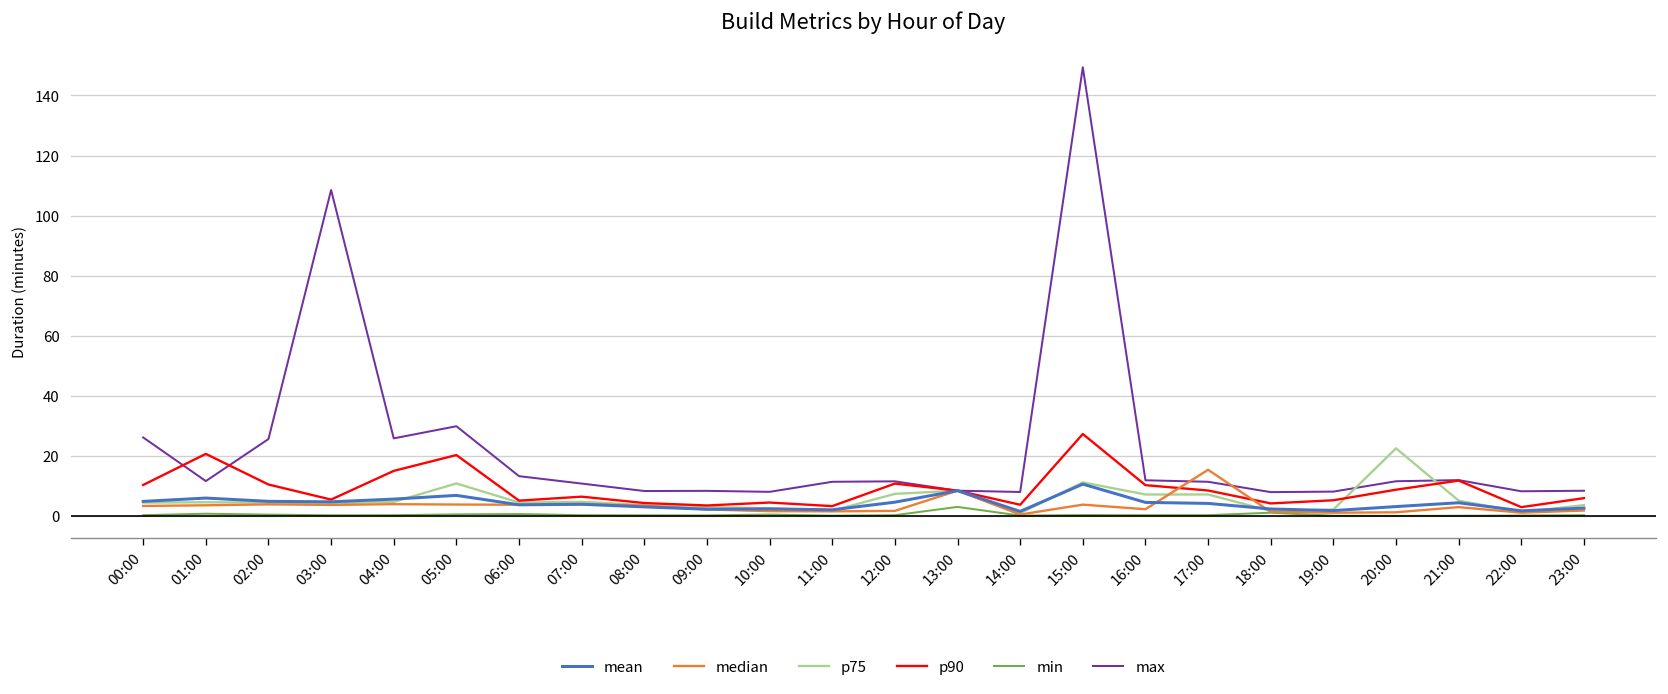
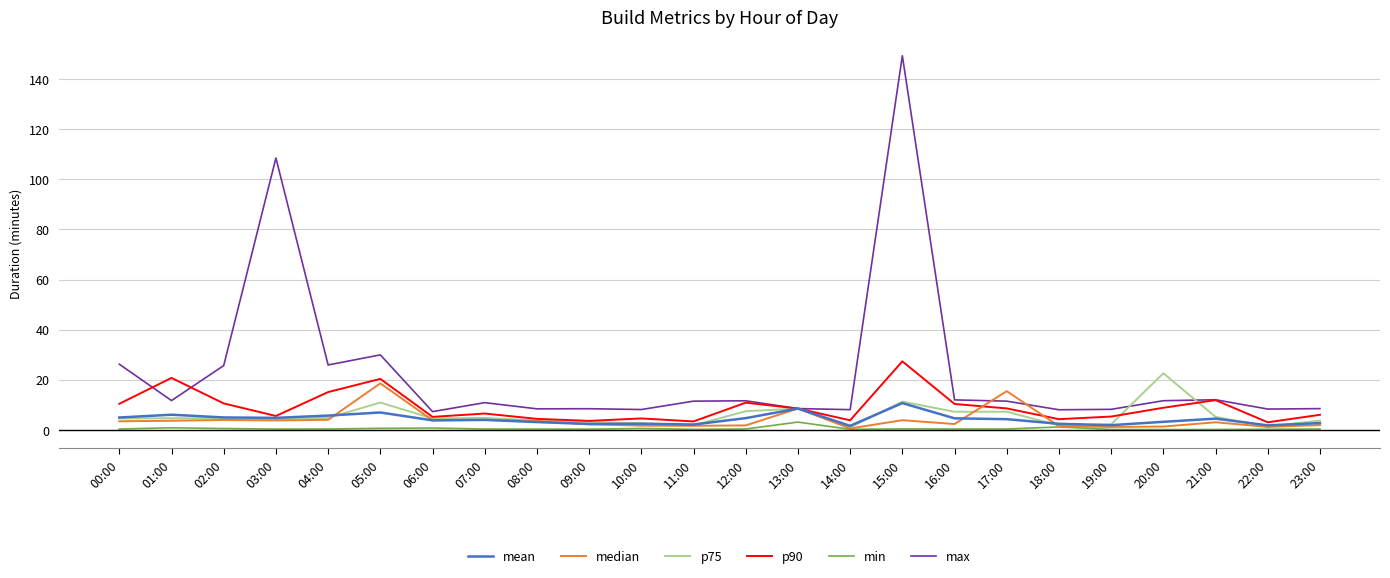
median, 05:00: 4 -> 19
max, 06:00: 13 -> 7
